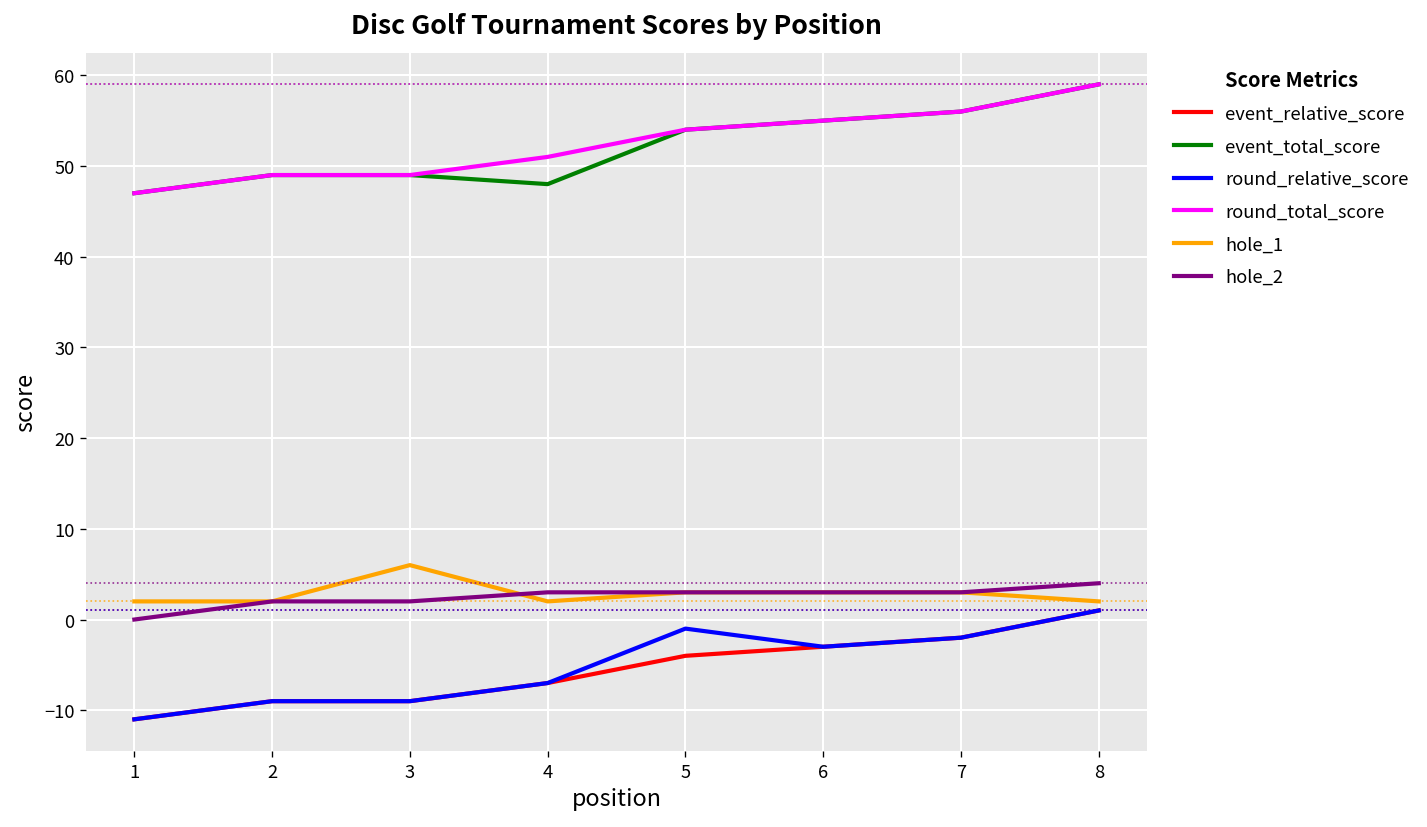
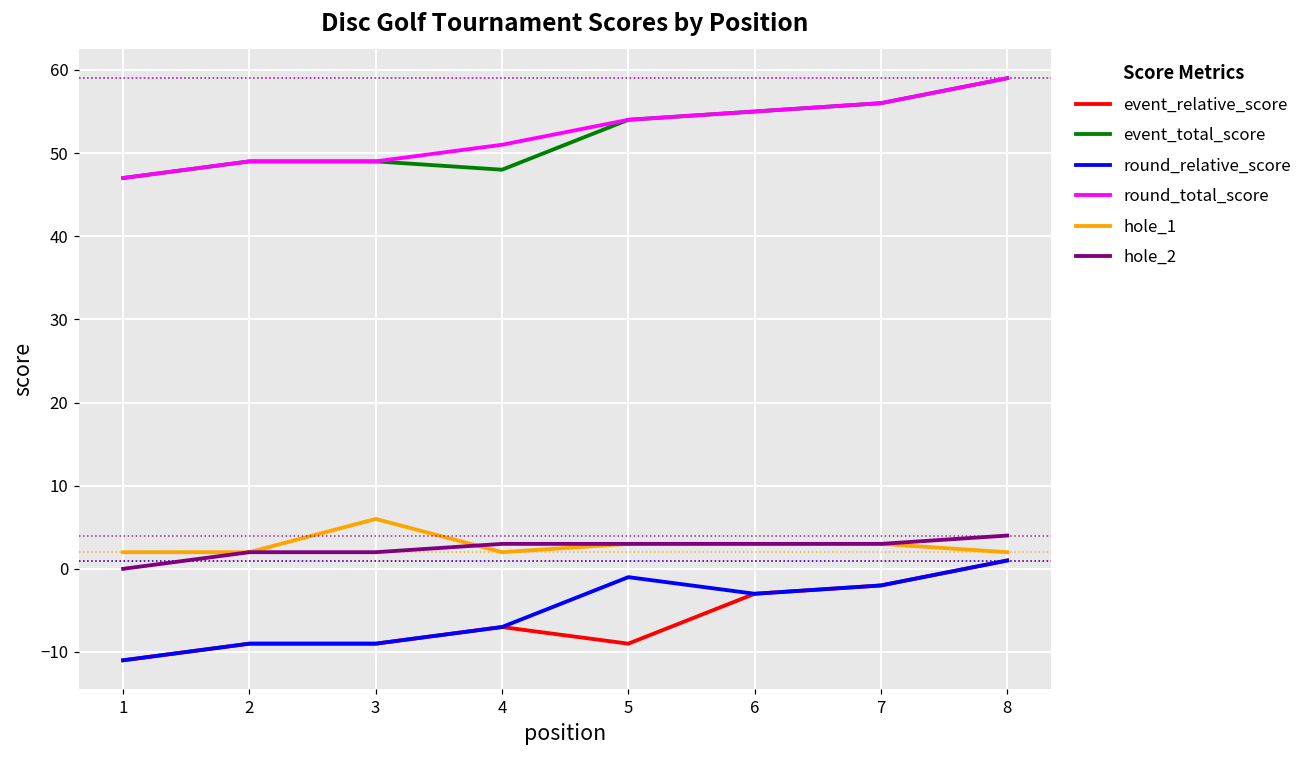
event_relative_score, 5: -4 -> -9
